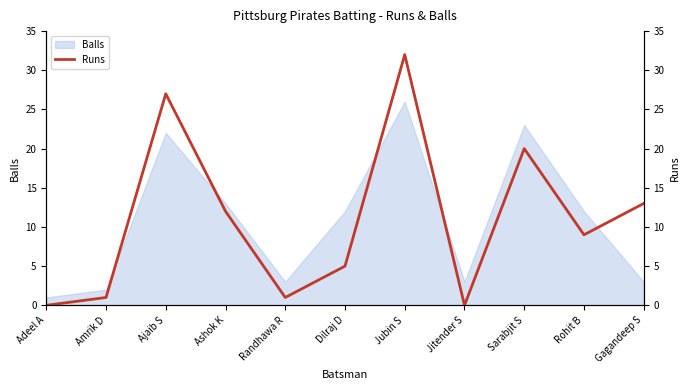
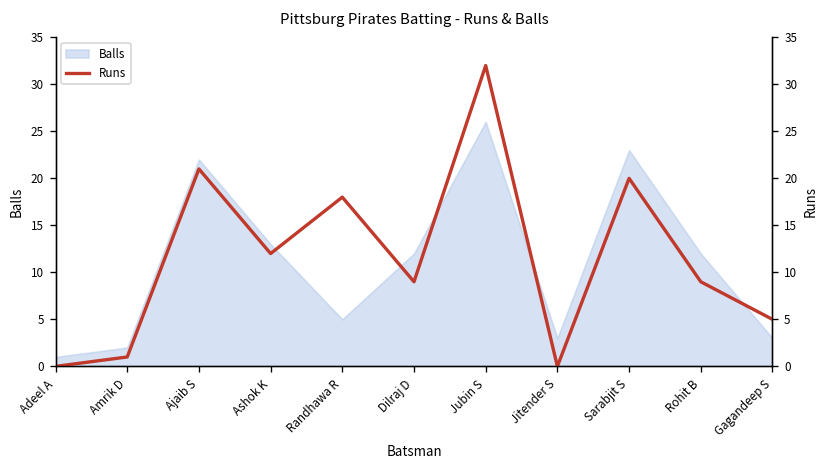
Balls, Randhawa R: 3 -> 5
Runs, Ajaib S: 27 -> 21
Runs, Randhawa R: 1 -> 18
Runs, Dilraj D: 5 -> 9
Runs, Gagandeep S: 13 -> 5
